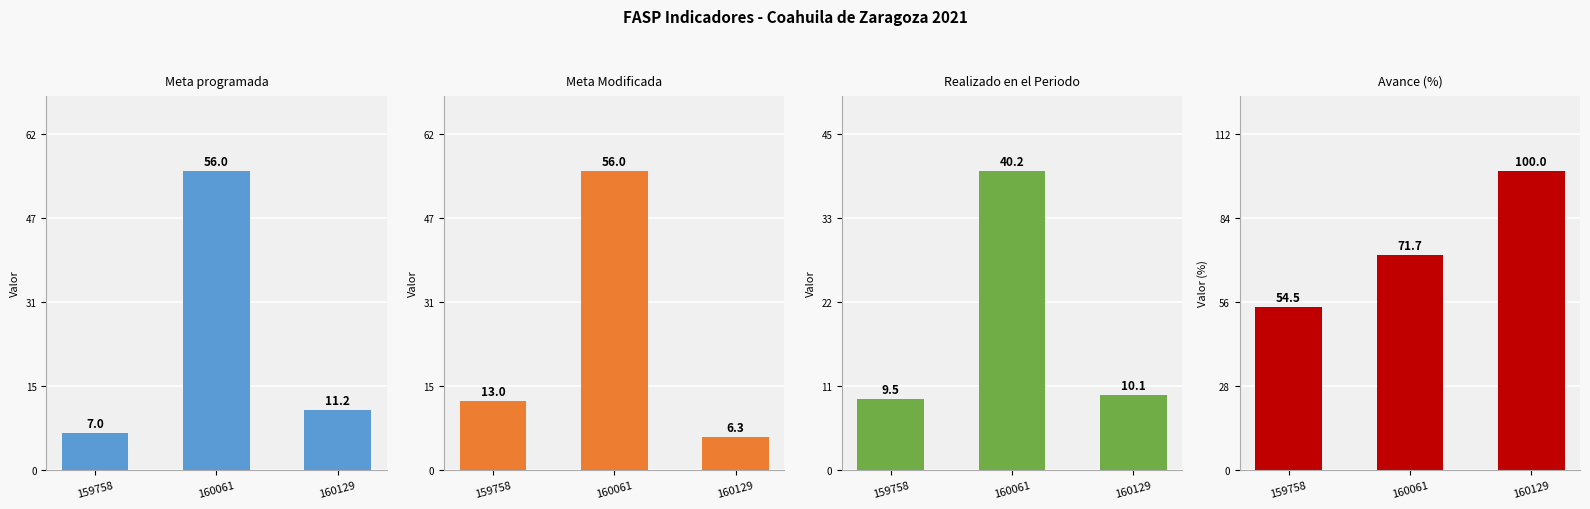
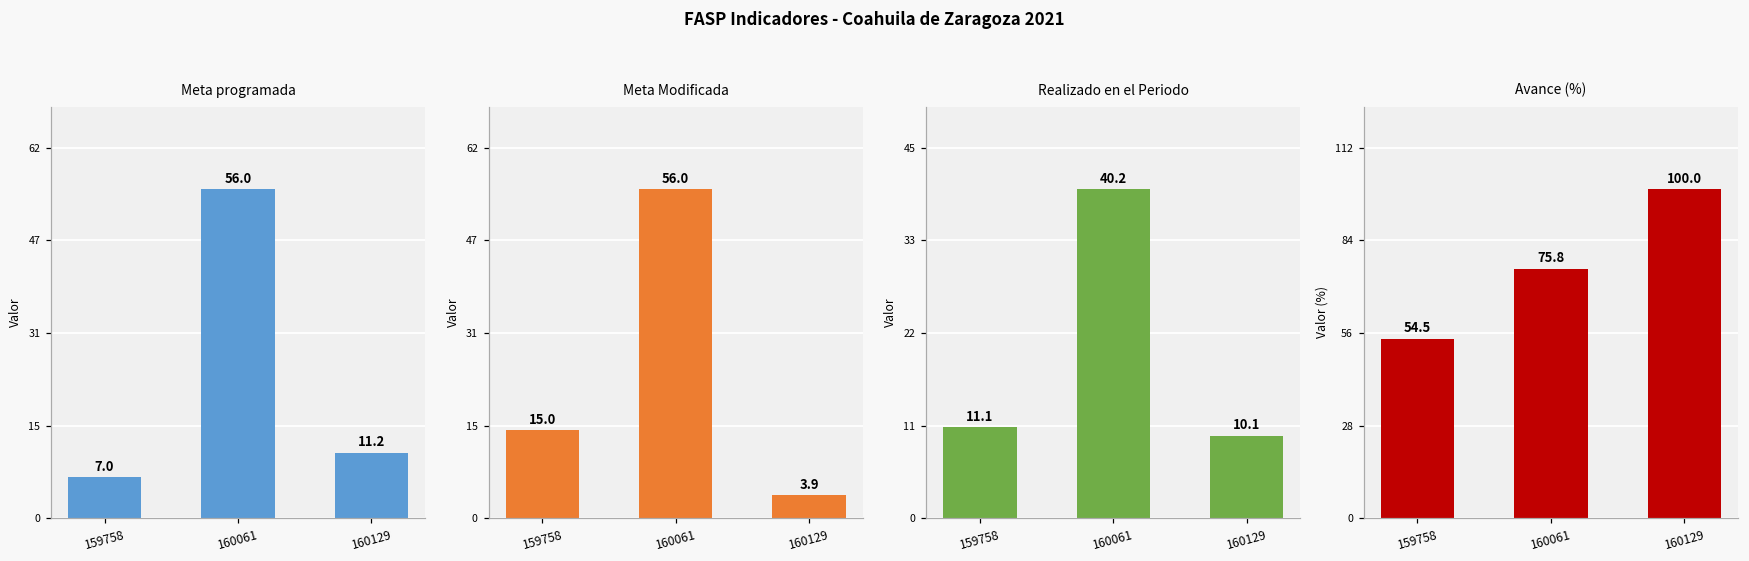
Meta Modificada, 159758: 13.0 -> 15.0
Meta Modificada, 160129: 6.3 -> 3.9
Realizado en el Periodo, 159758: 9.5 -> 11.1
Avance (%), 160061: 71.7 -> 75.8
